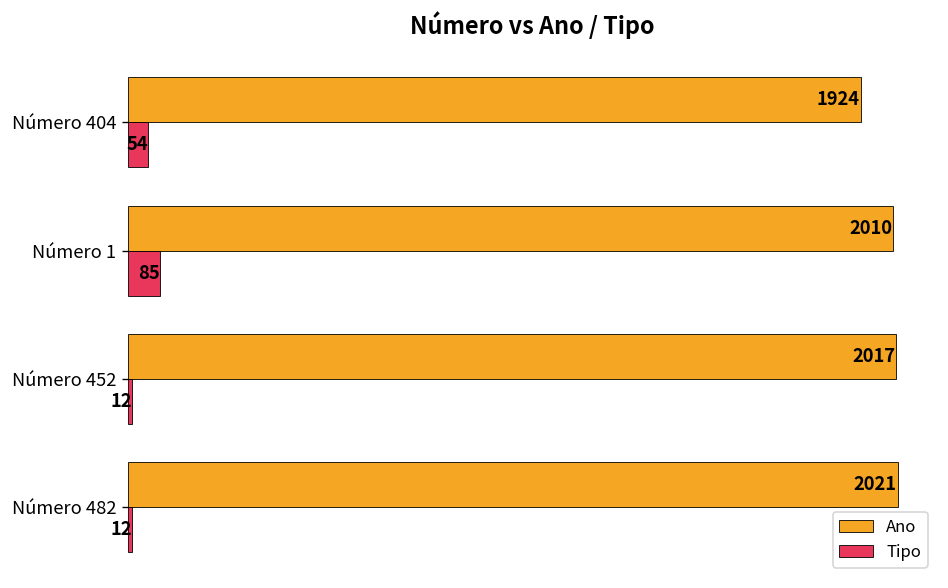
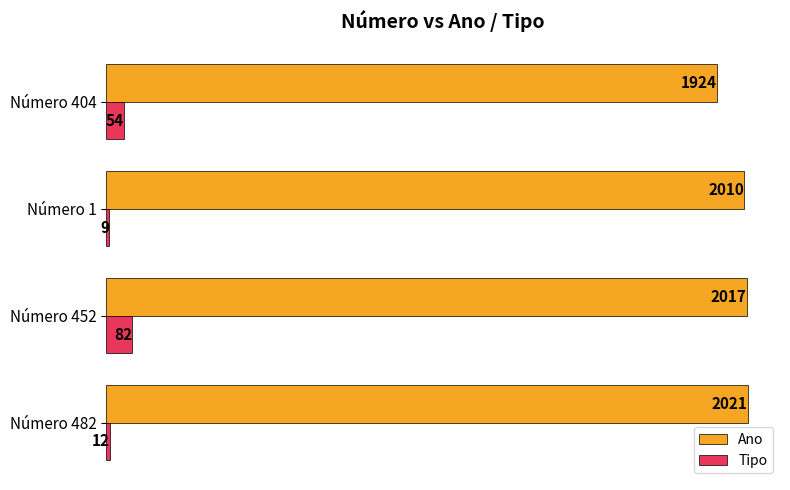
Tipo, Número 1: 85 -> 9
Tipo, Número 452: 12 -> 82
